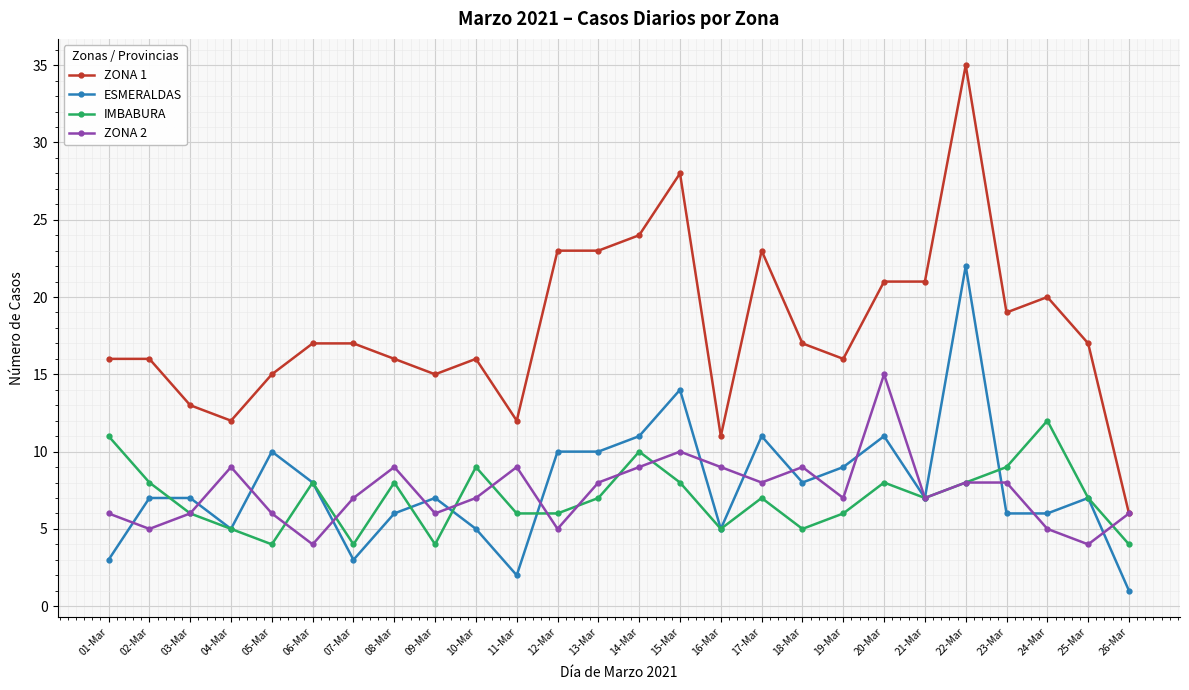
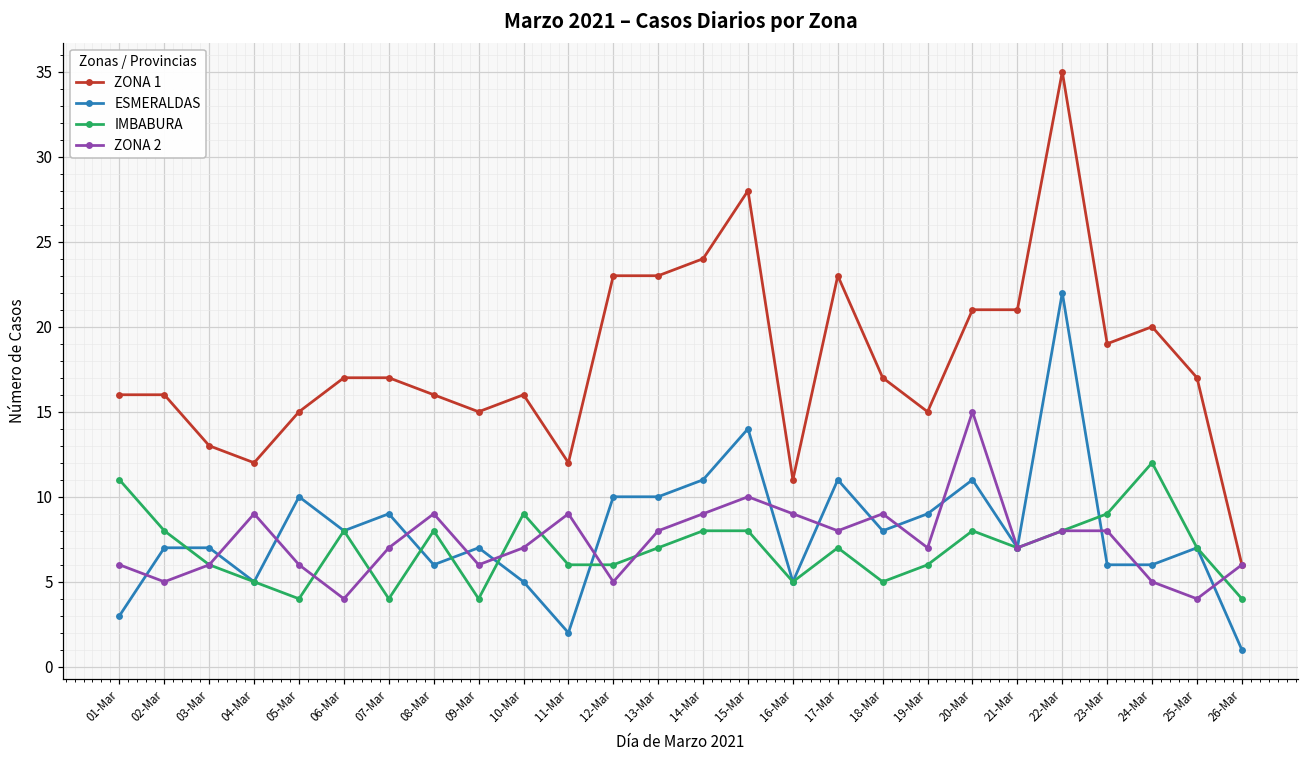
ESMERALDAS, 07-Mar: 3 -> 9
IMBABURA, 14-Mar: 10 -> 8
ZONA 1, 19-Mar: 16 -> 15
